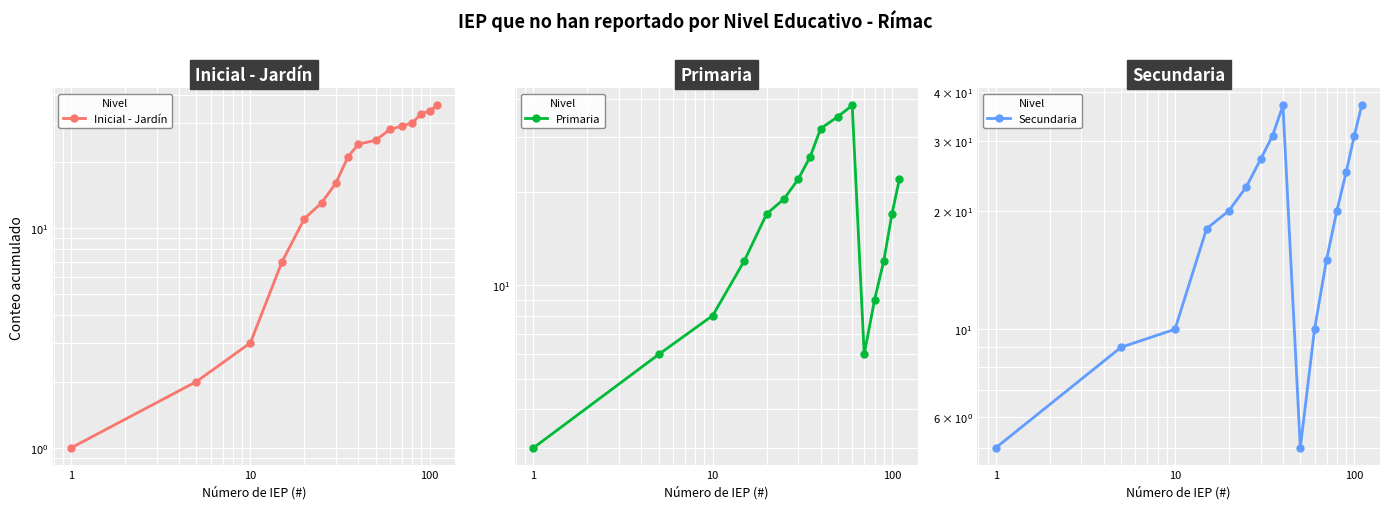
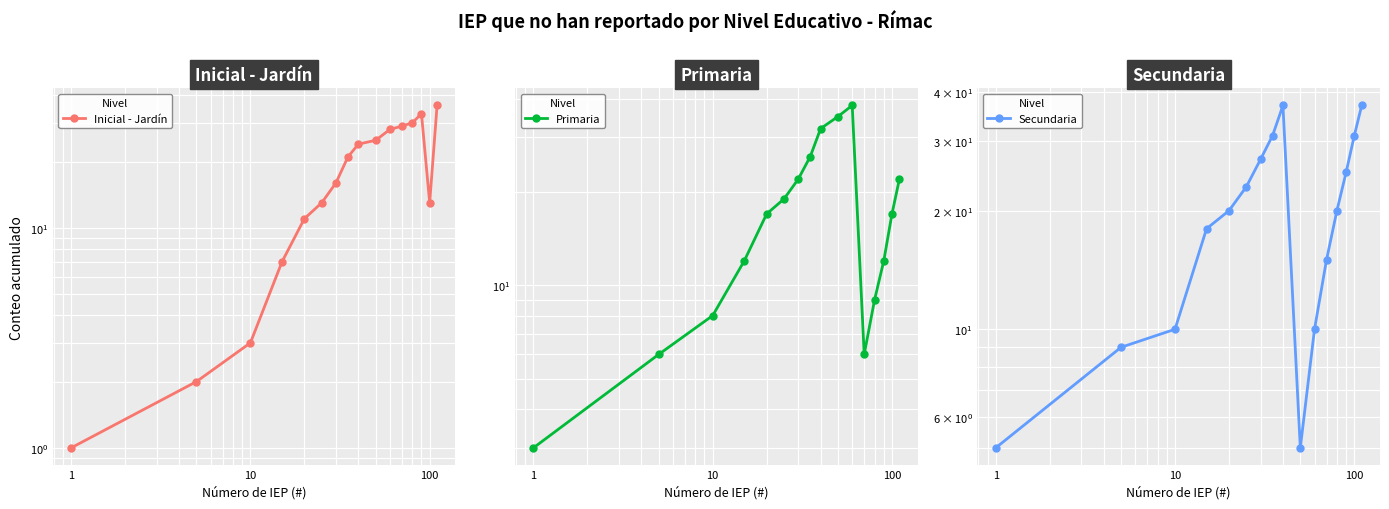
Inicial - Jardín, 100: 34 -> 13
